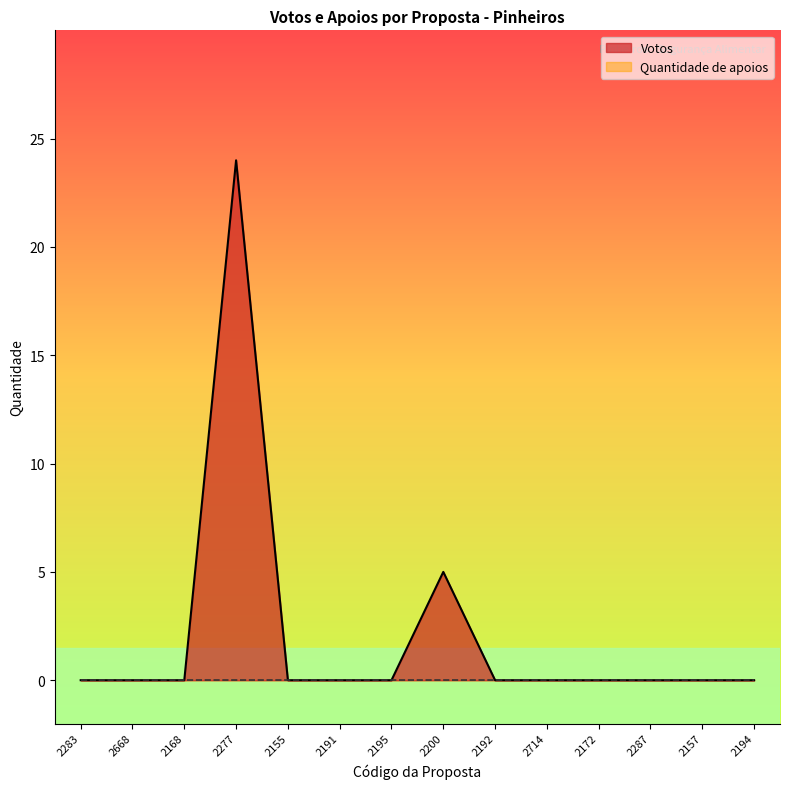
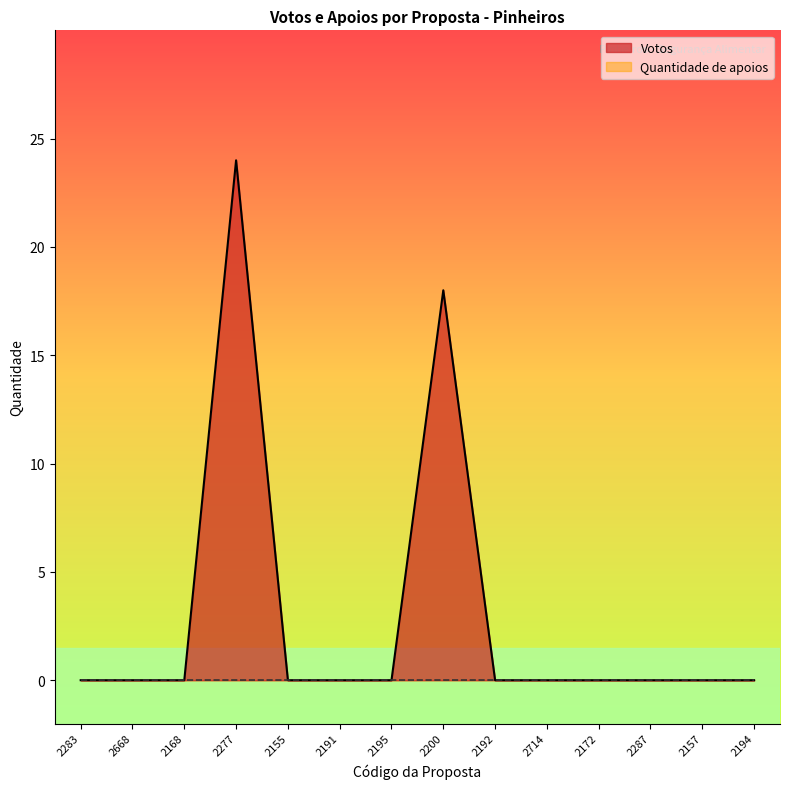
Votos, 2200: 5 -> 18
